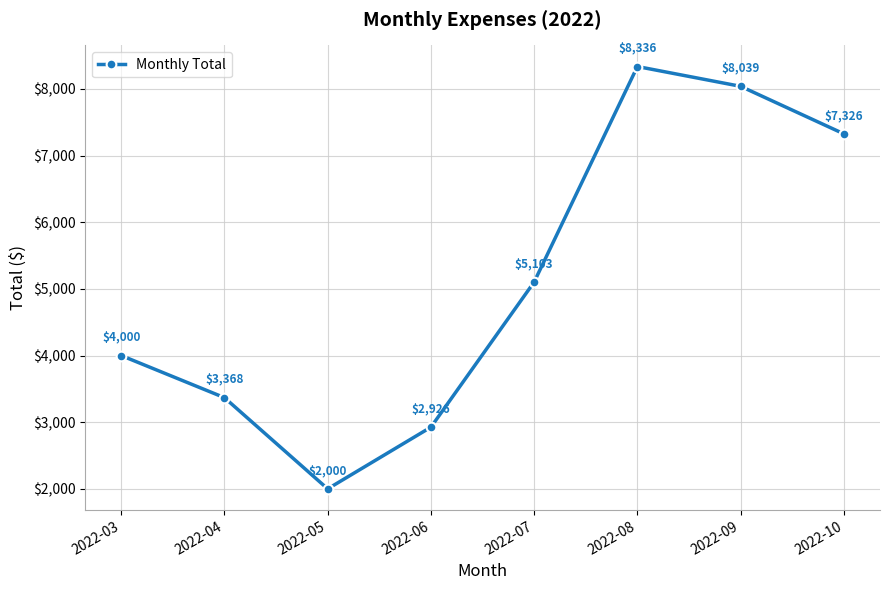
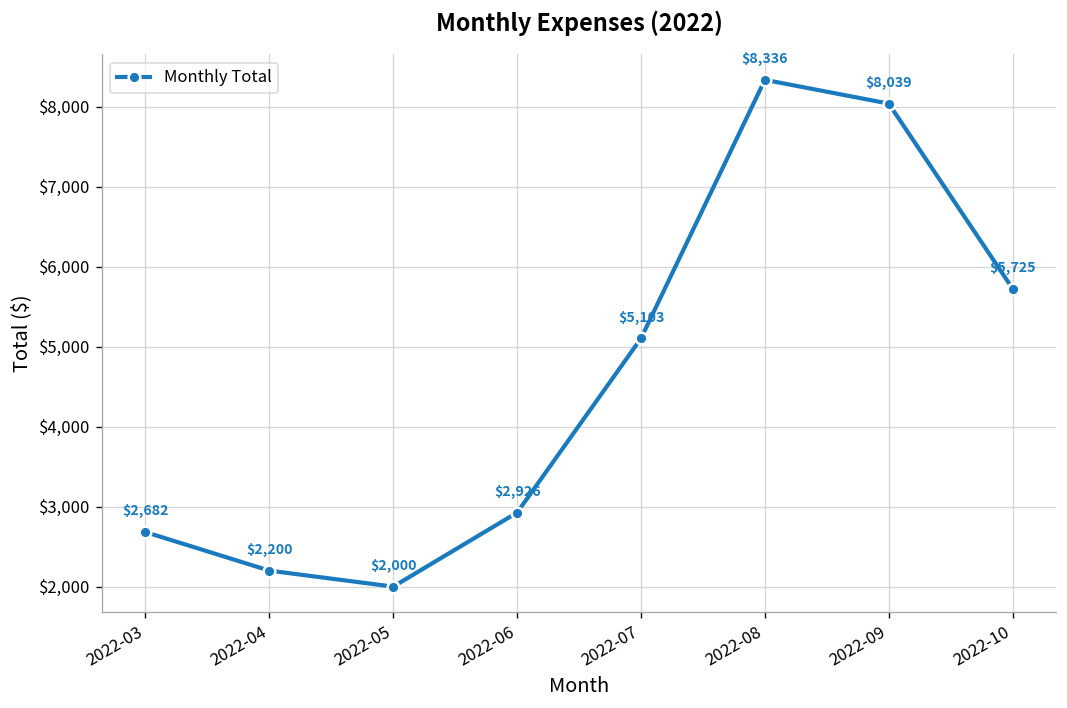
2022-03: $4,000 -> $2,682
2022-04: $3,368 -> $2,200
2022-10: $7,326 -> $5,725
